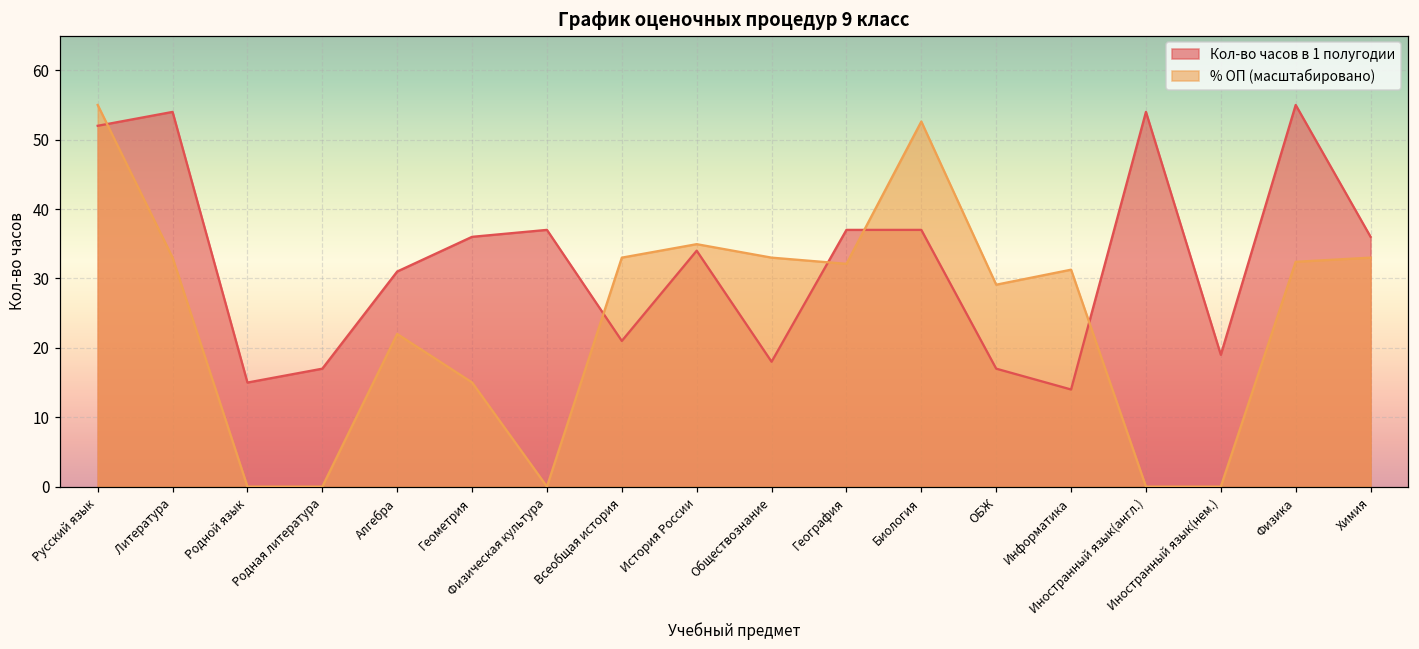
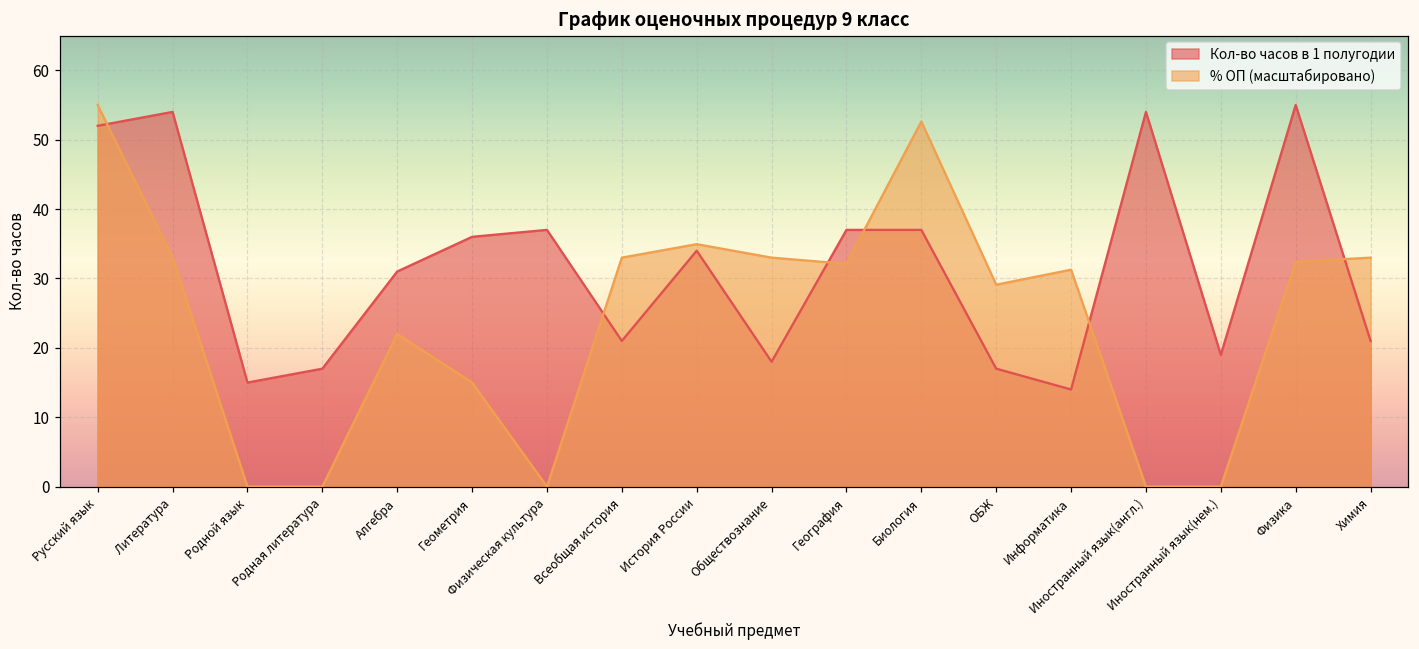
Кол-во часов в 1 полугодии, Химия: 36 -> 21
